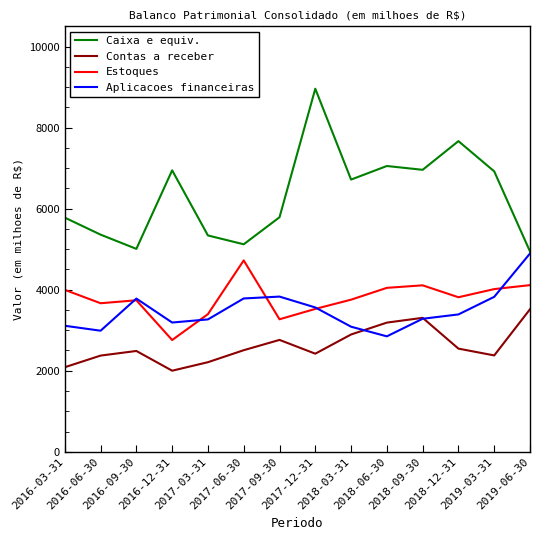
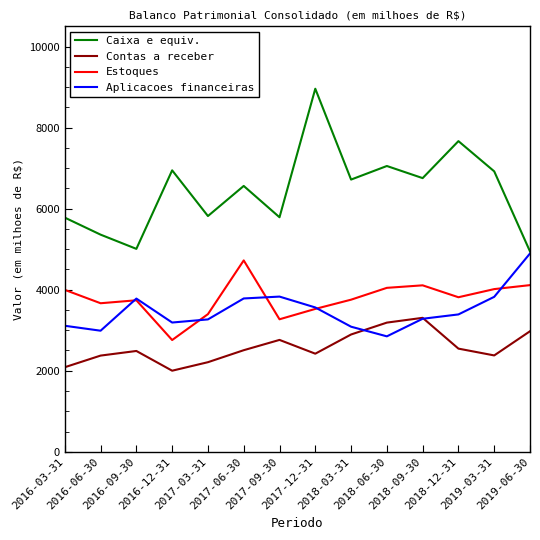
Caixa e equiv., 2017-03-31: 5300 -> 5800
Caixa e equiv., 2017-06-30: 5100 -> 6600
Caixa e equiv., 2018-09-30: 7000 -> 6800
Contas a receber, 2019-06-30: 3500 -> 3000
